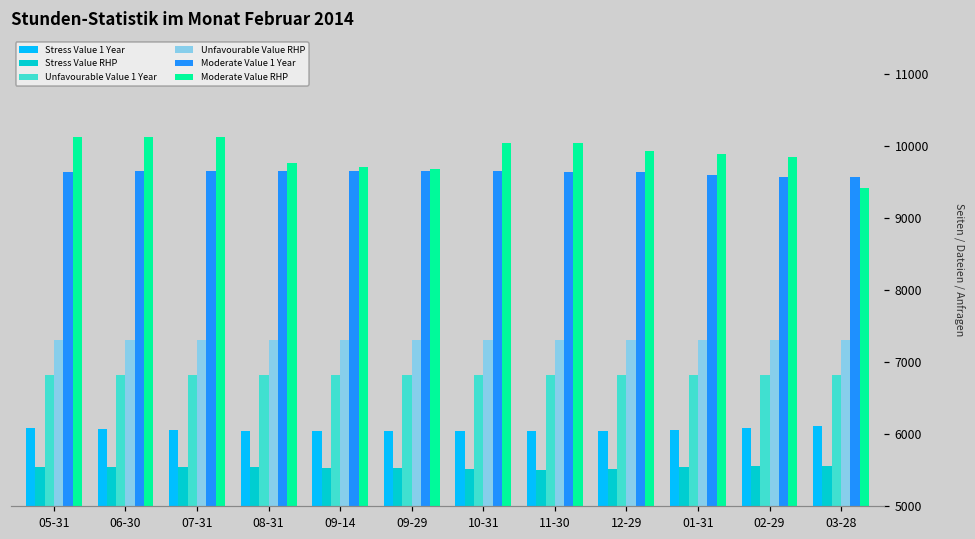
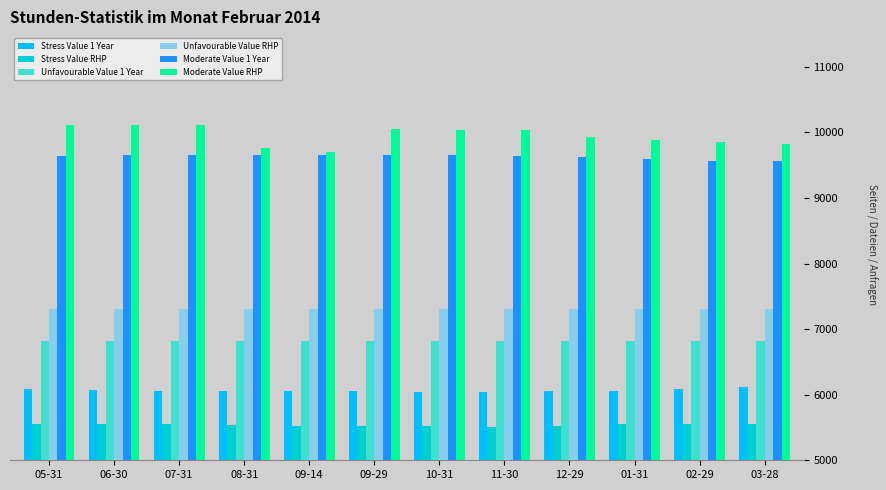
Moderate Value RHP, 09-29: 9700 -> 10100
Moderate Value RHP, 03-28: 9400 -> 9800
